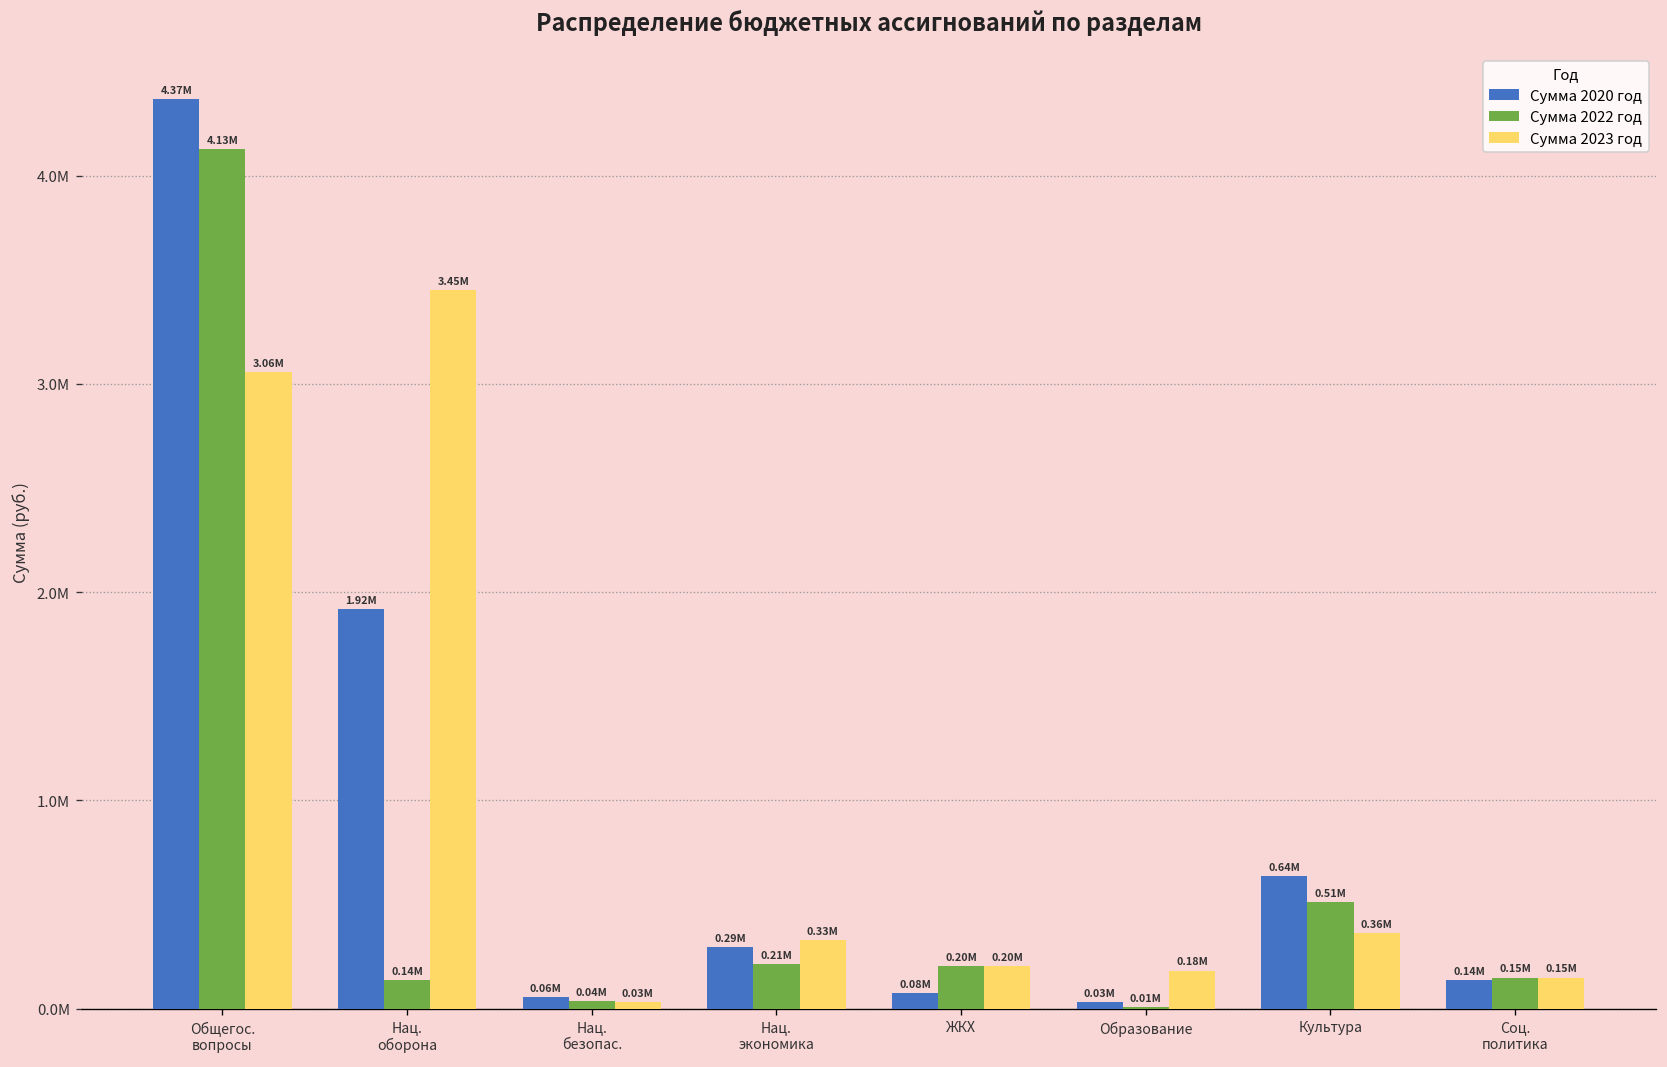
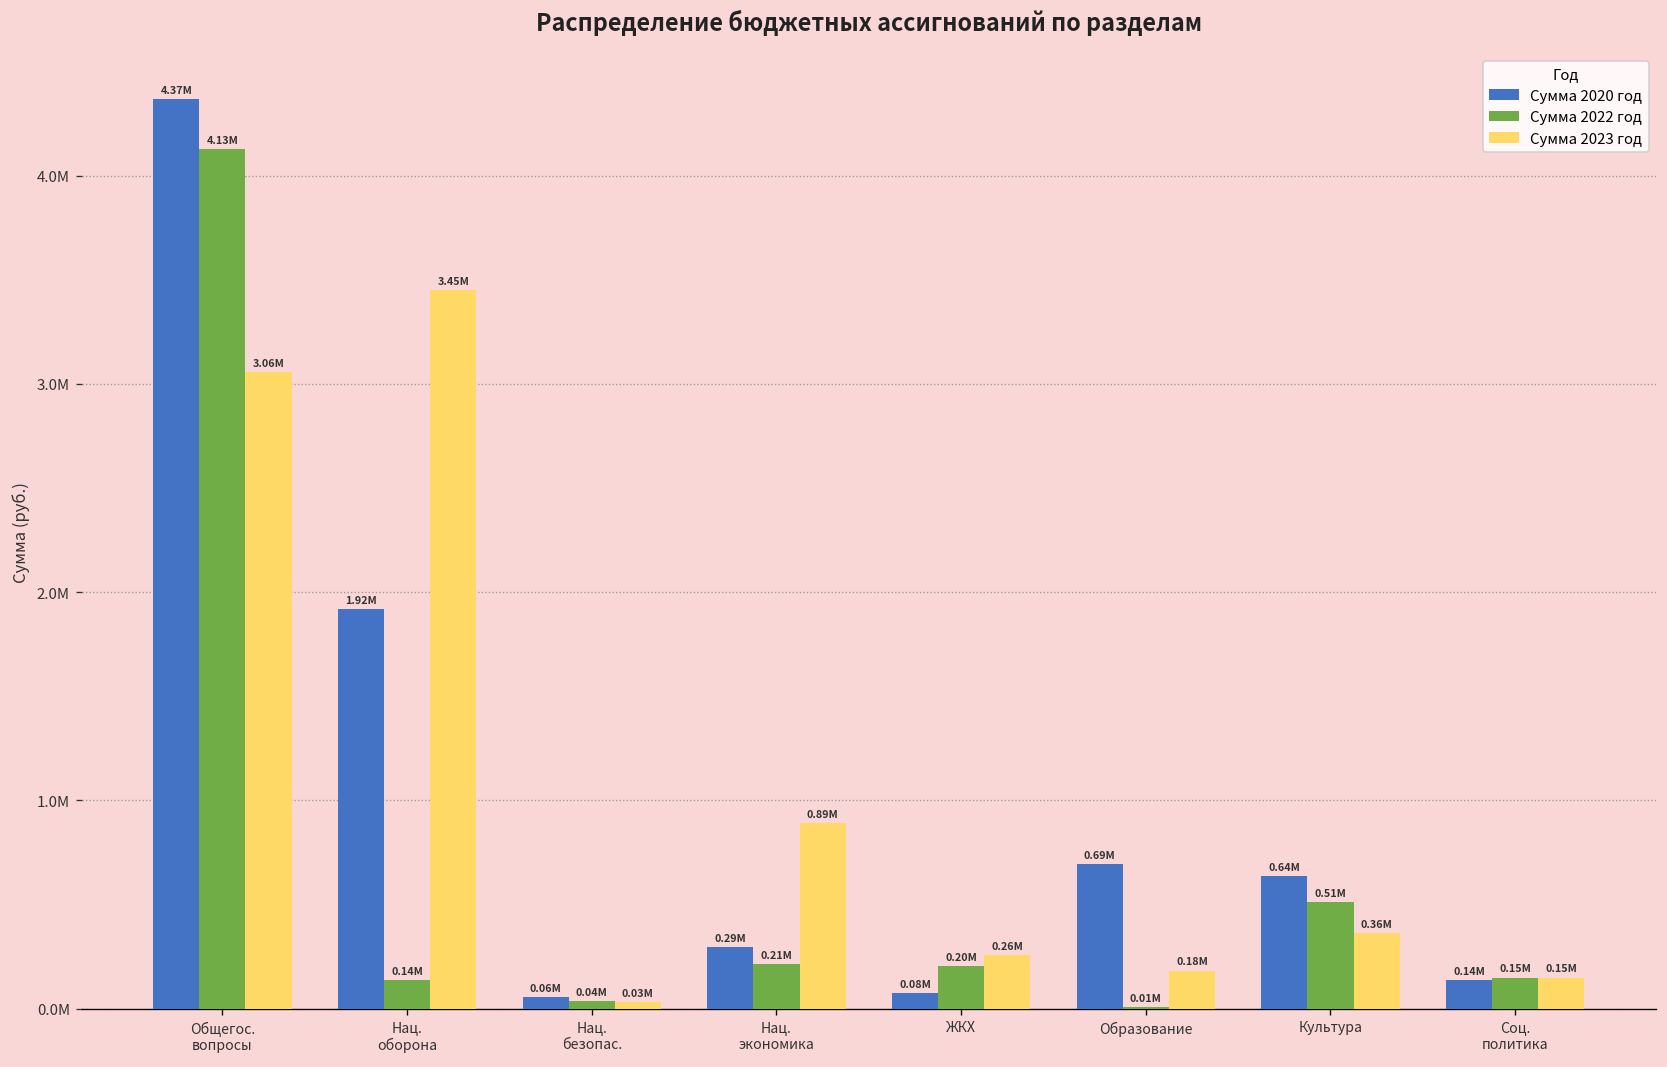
Сумма 2023 год, Нац. экономика: 0.33М -> 0.89М
Сумма 2023 год, ЖКХ: 0.20М -> 0.26М
Сумма 2020 год, Образование: 0.03М -> 0.69М
